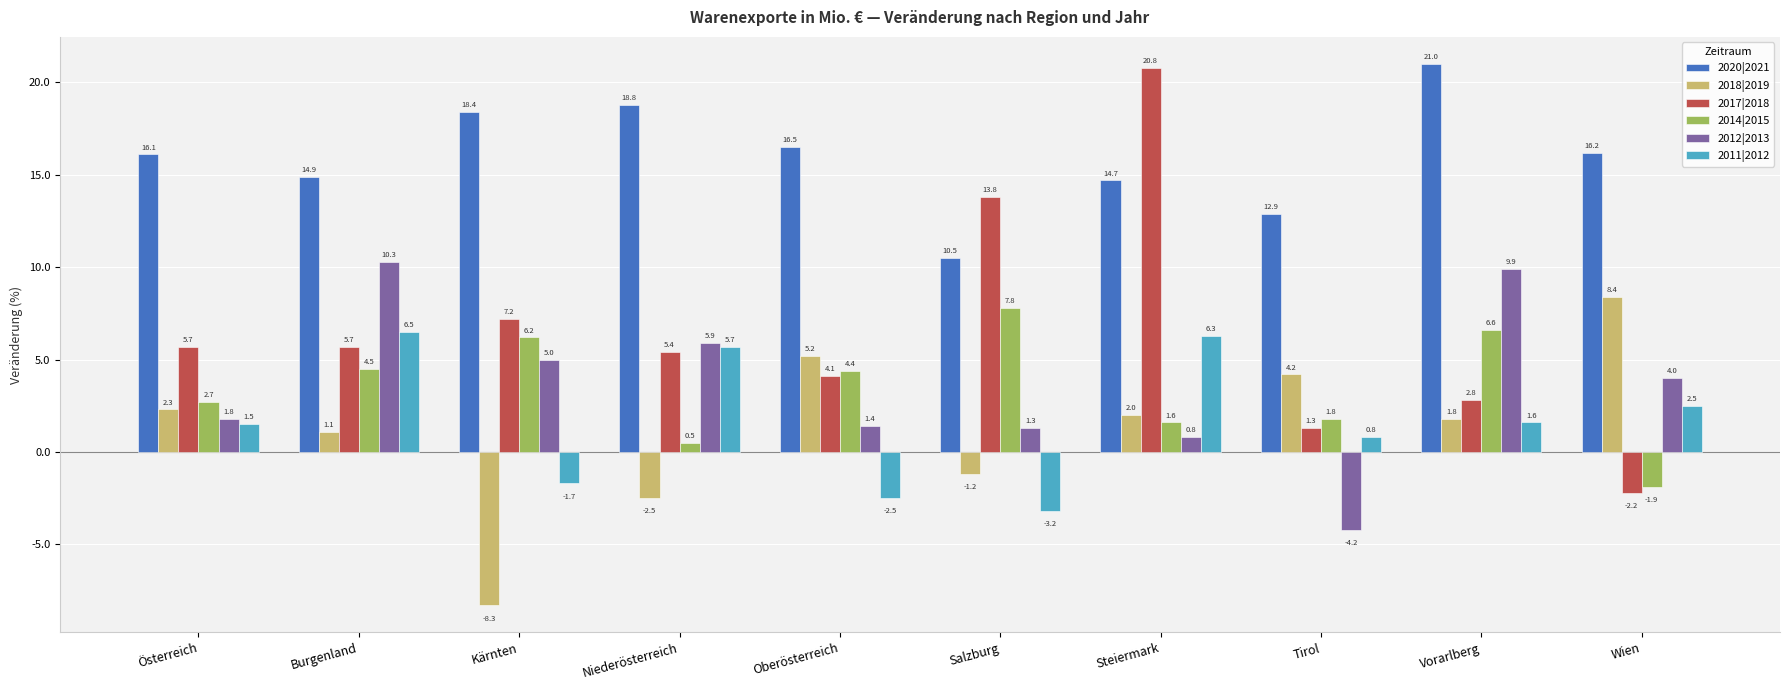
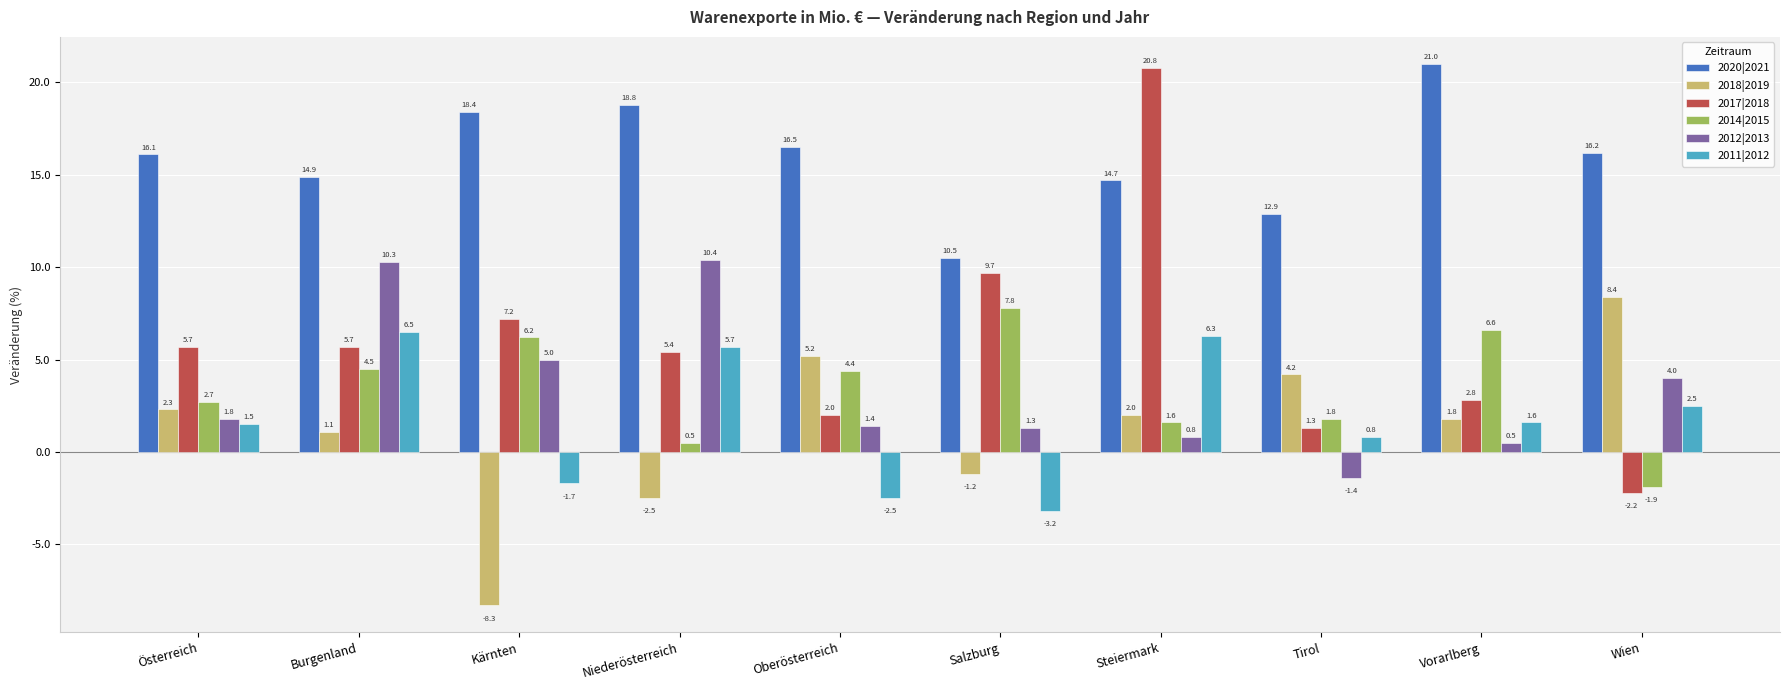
2012|2013, Niederösterreich: 5.9 -> 10.4
2017|2018, Oberösterreich: 4.1 -> 2.0
2017|2018, Salzburg: 13.8 -> 9.7
2012|2013, Tirol: -4.2 -> -1.4
2012|2013, Vorarlberg: 9.9 -> 0.5
